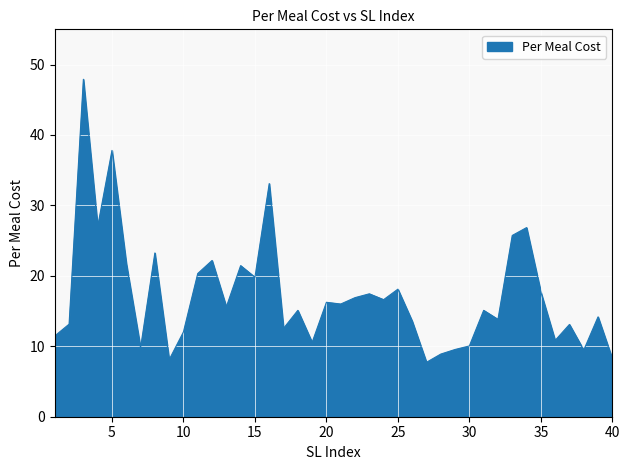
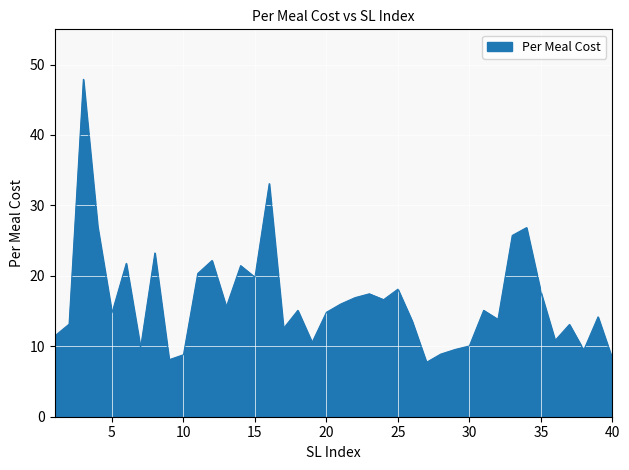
5: 38 -> 15
10: 12 -> 9
20: 16 -> 15
